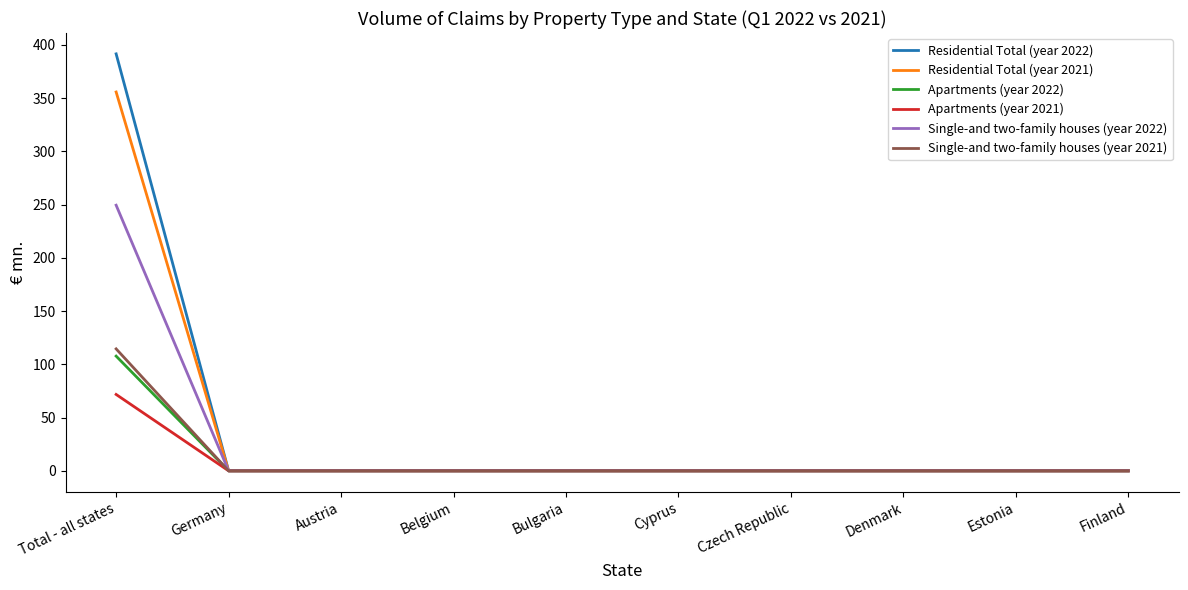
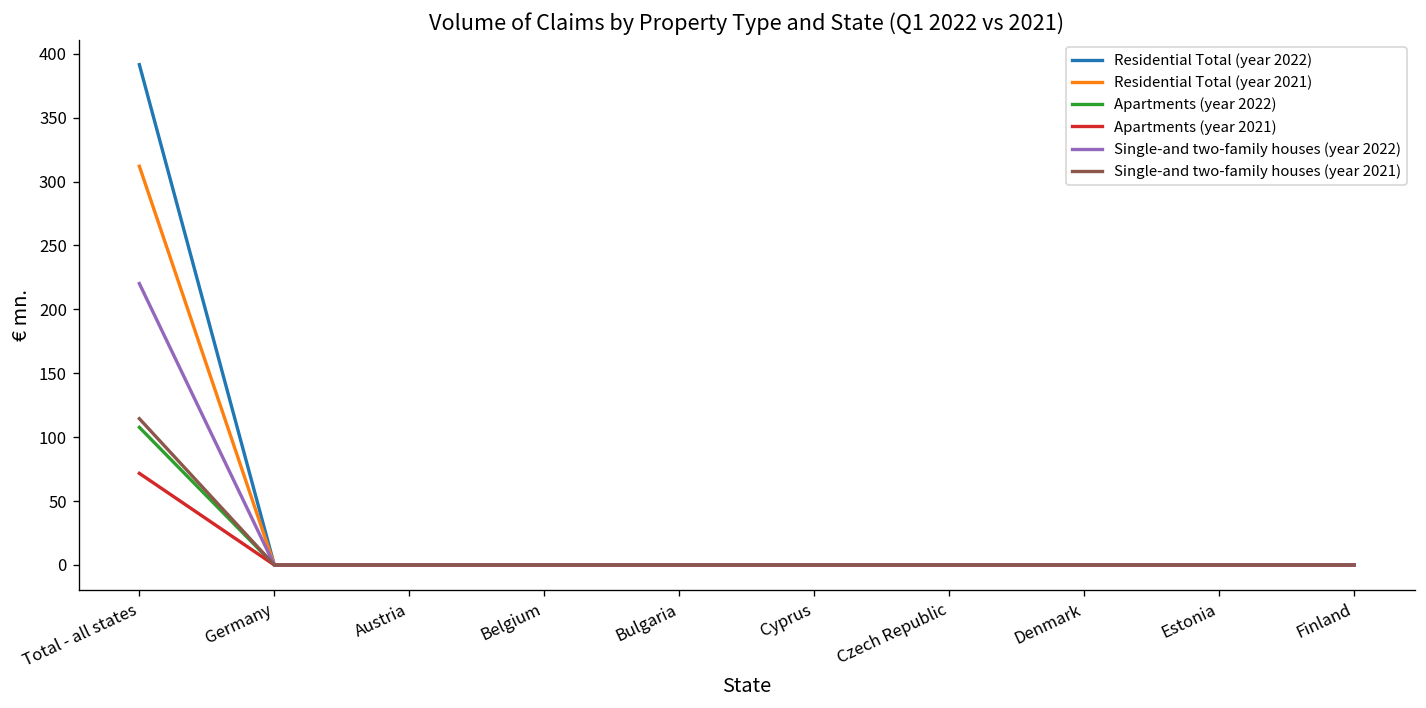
Residential Total (year 2021), Total - all states: 356 -> 312
Single-and two-family houses (year 2022), Total - all states: 249 -> 220
